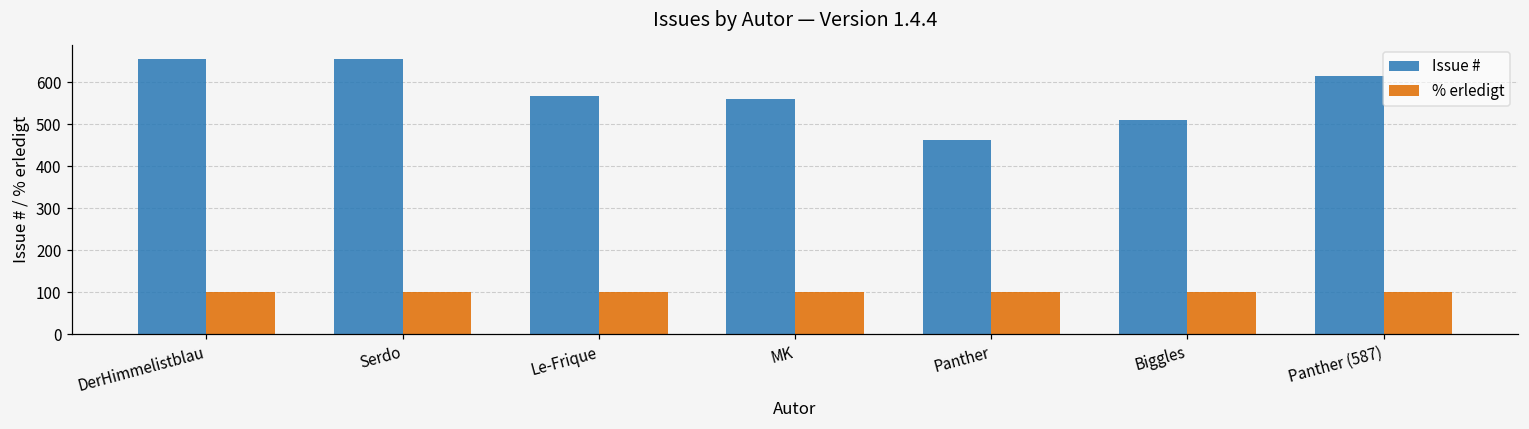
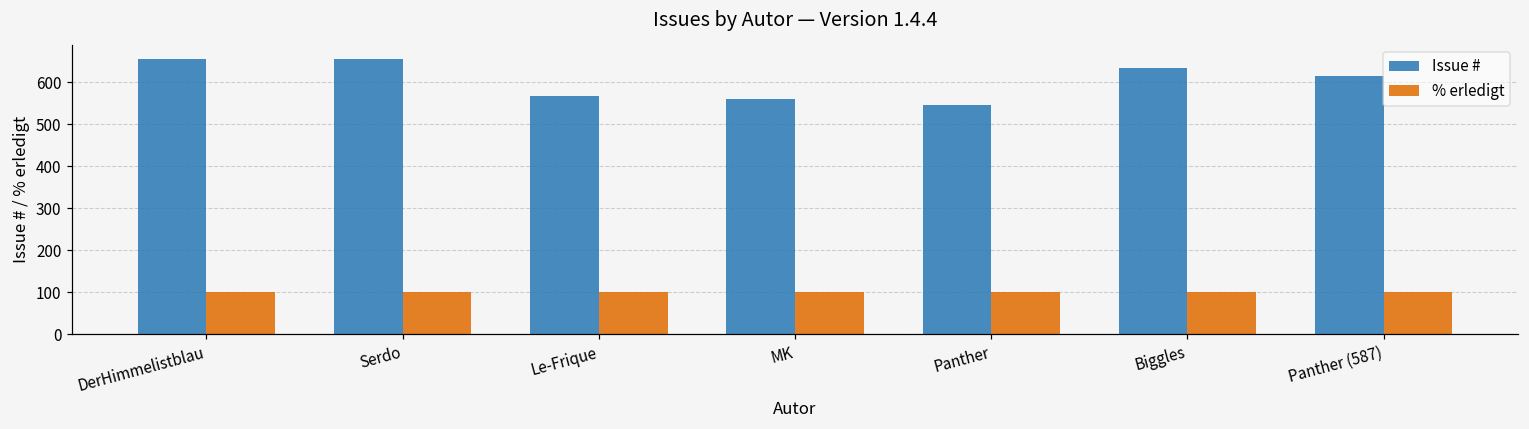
Issue #, Panther: 460 -> 550
Issue #, Biggles: 510 -> 630
